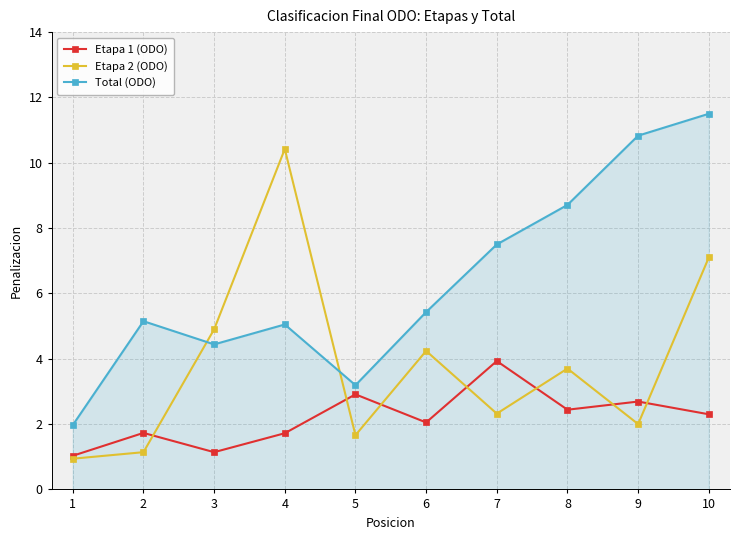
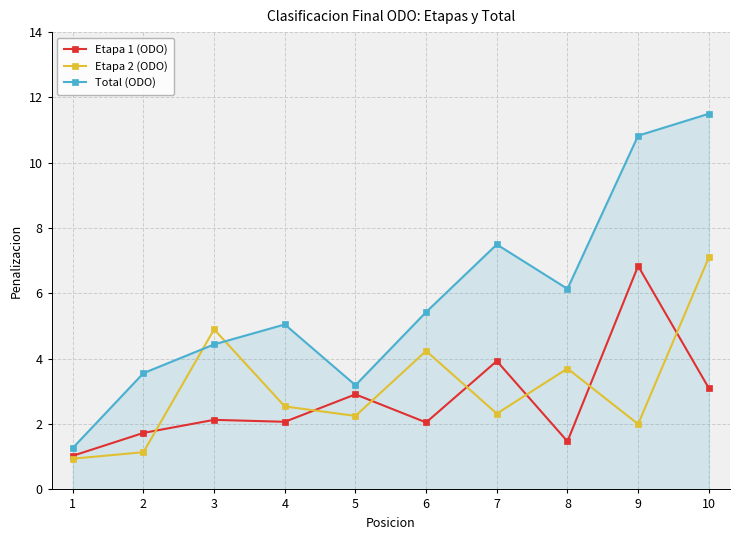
Total (ODO), 1: 2.0 -> 1.3
Total (ODO), 2: 5.2 -> 3.6
Etapa 1 (ODO), 3: 1.1 -> 2.1
Etapa 1 (ODO), 4: 1.7 -> 2.1
Etapa 2 (ODO), 4: 10.4 -> 2.5
Etapa 2 (ODO), 5: 1.7 -> 2.3
Etapa 1 (ODO), 8: 2.4 -> 1.5
Total (ODO), 8: 8.7 -> 6.1
Etapa 1 (ODO), 9: 2.7 -> 6.8
Etapa 1 (ODO), 10: 2.3 -> 3.1
